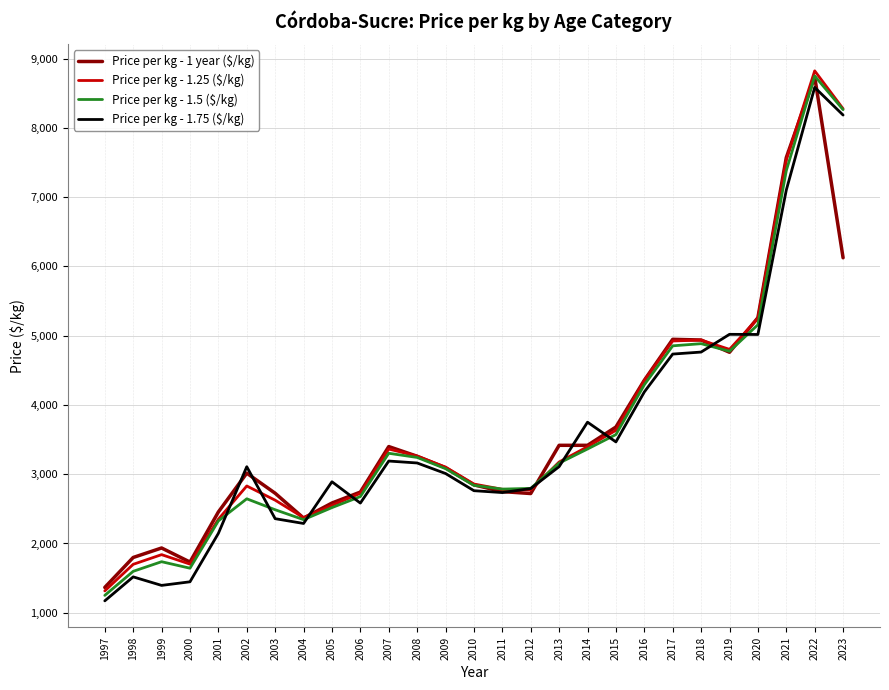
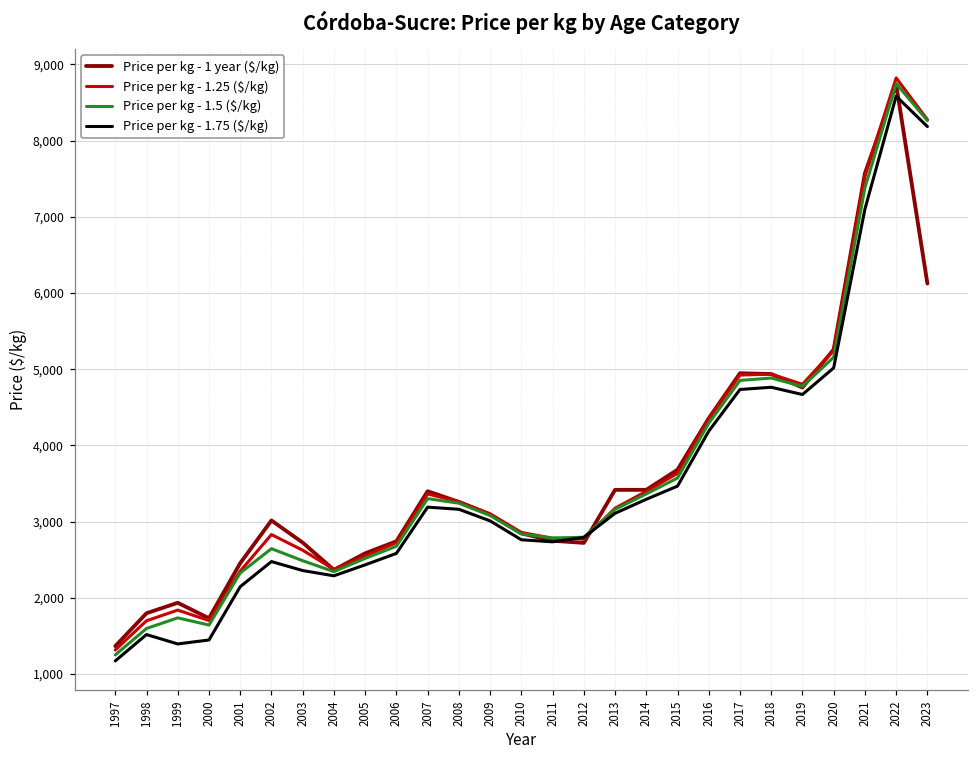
Price per kg - 1.75 ($/kg), 2002: 3,100 -> 2,500
Price per kg - 1.75 ($/kg), 2005: 2,900 -> 2,400
Price per kg - 1.75 ($/kg), 2014: 3,800 -> 3,300
Price per kg - 1.75 ($/kg), 2019: 5,000 -> 4,700
